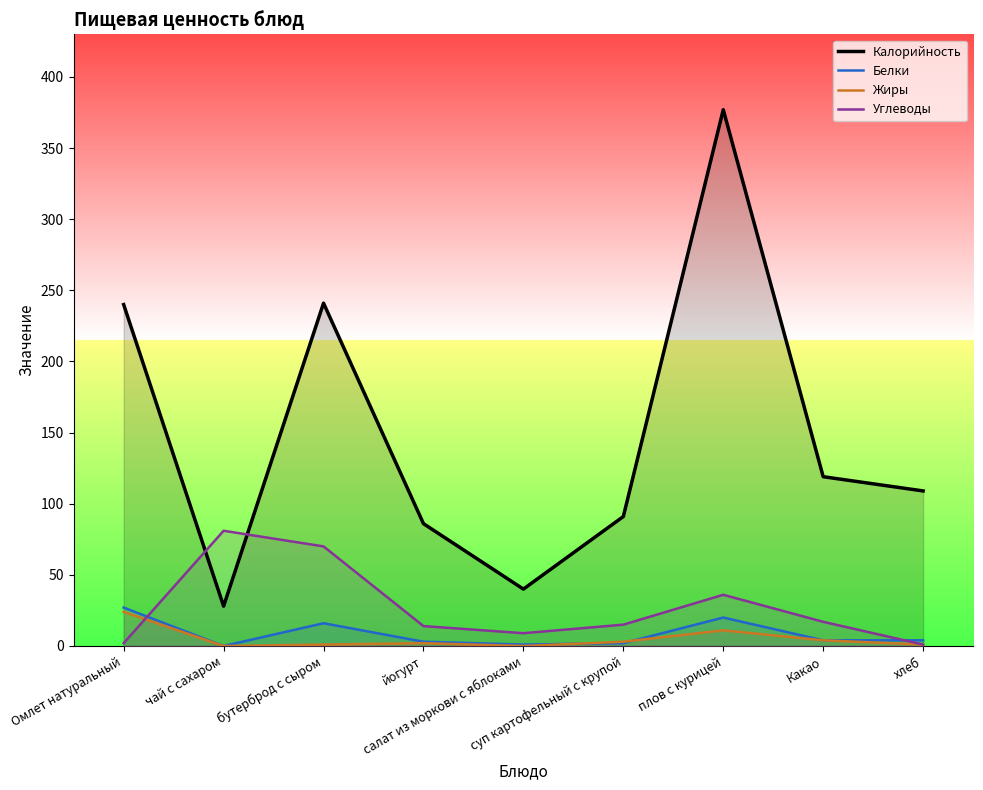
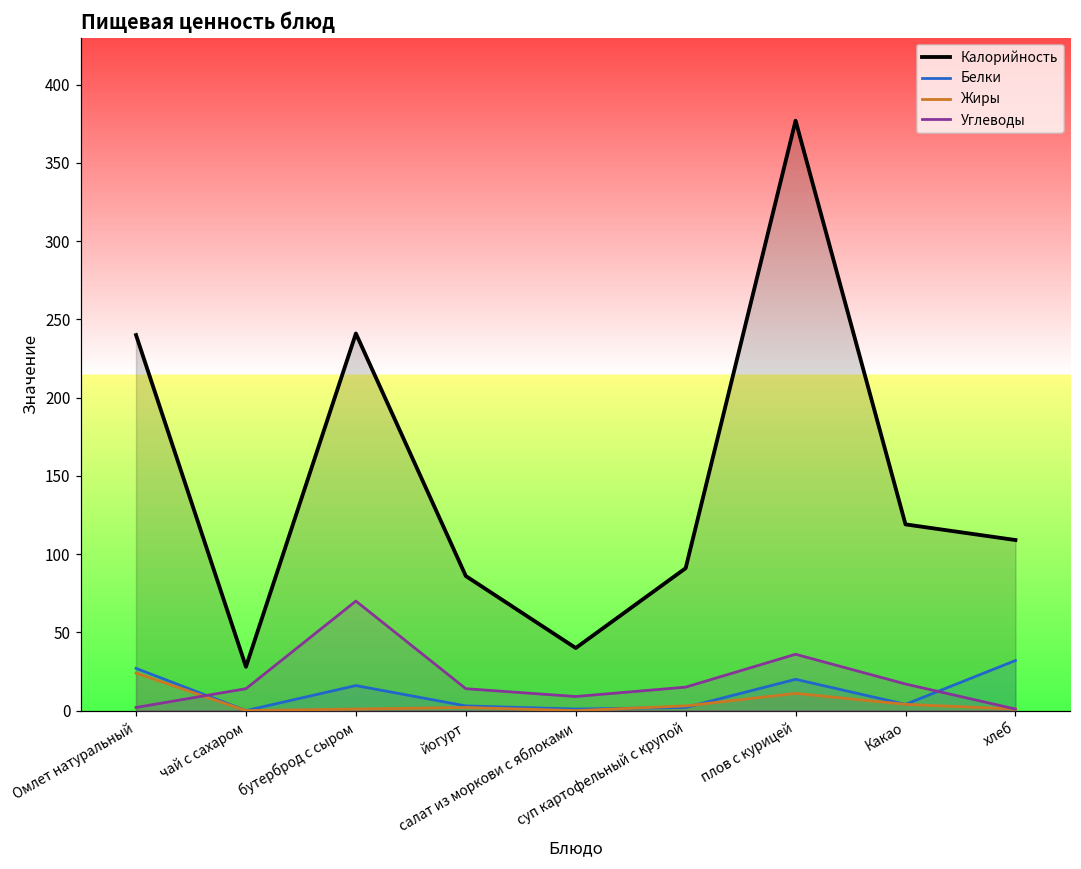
Углеводы, чай с сахаром: 81 -> 14
Белки, хлеб: 4 -> 32
